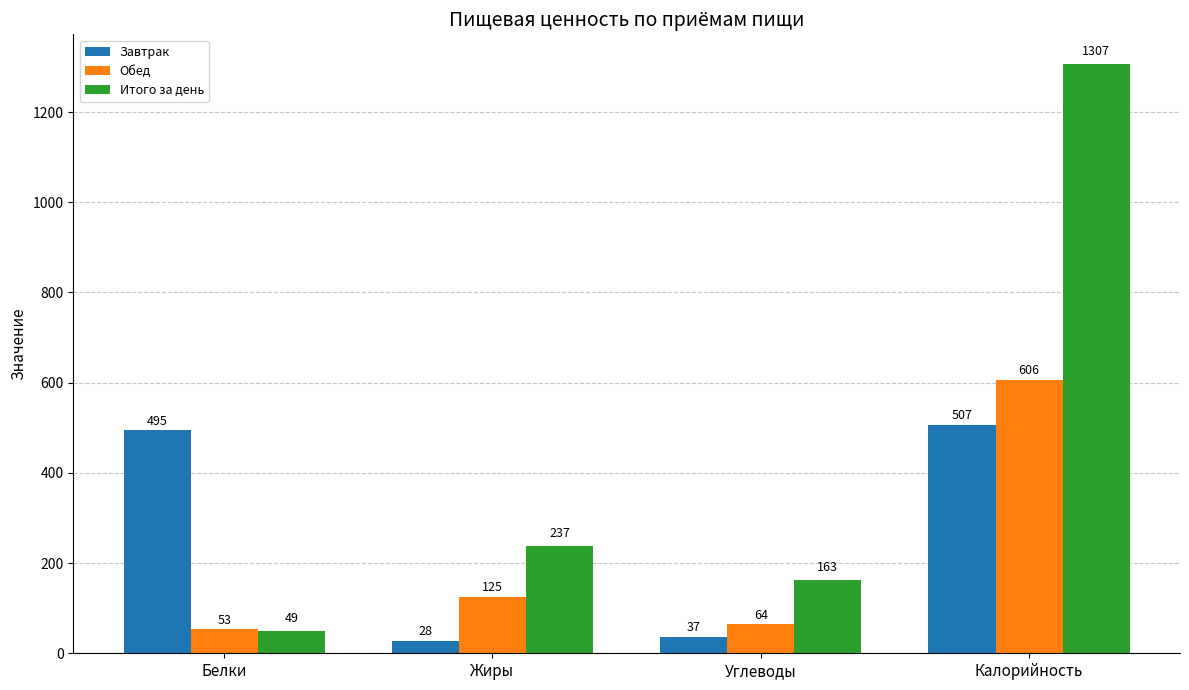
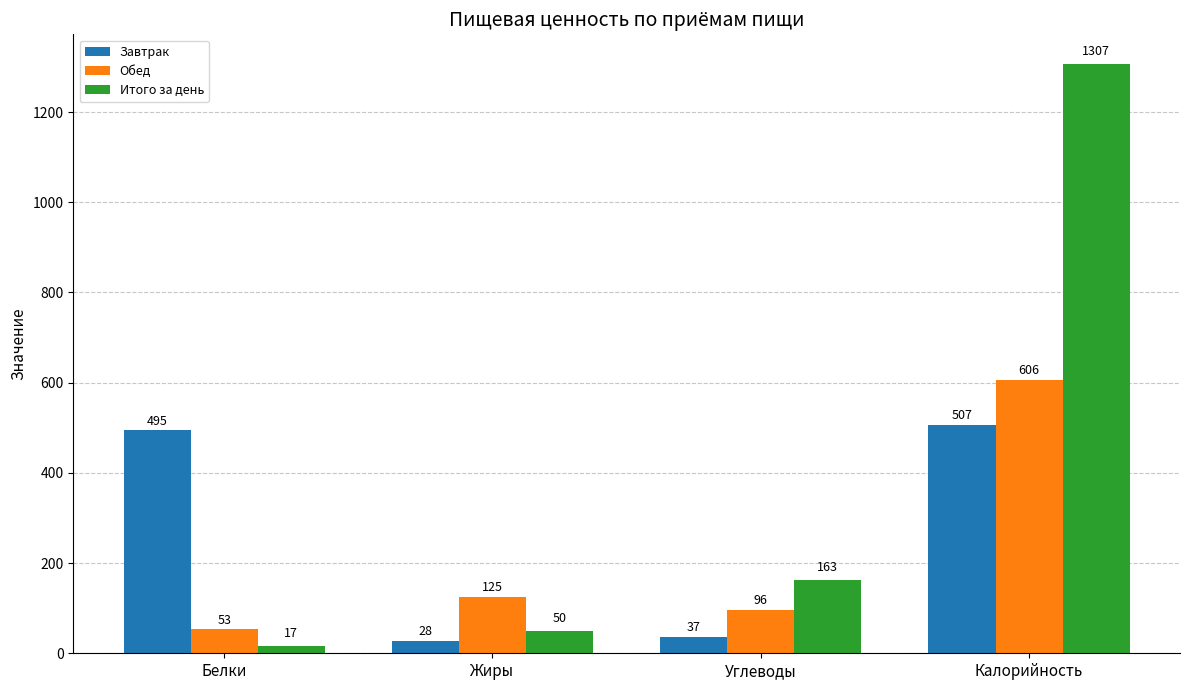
Итого за день, Белки: 49 -> 17
Итого за день, Жиры: 237 -> 50
Обед, Углеводы: 64 -> 96
